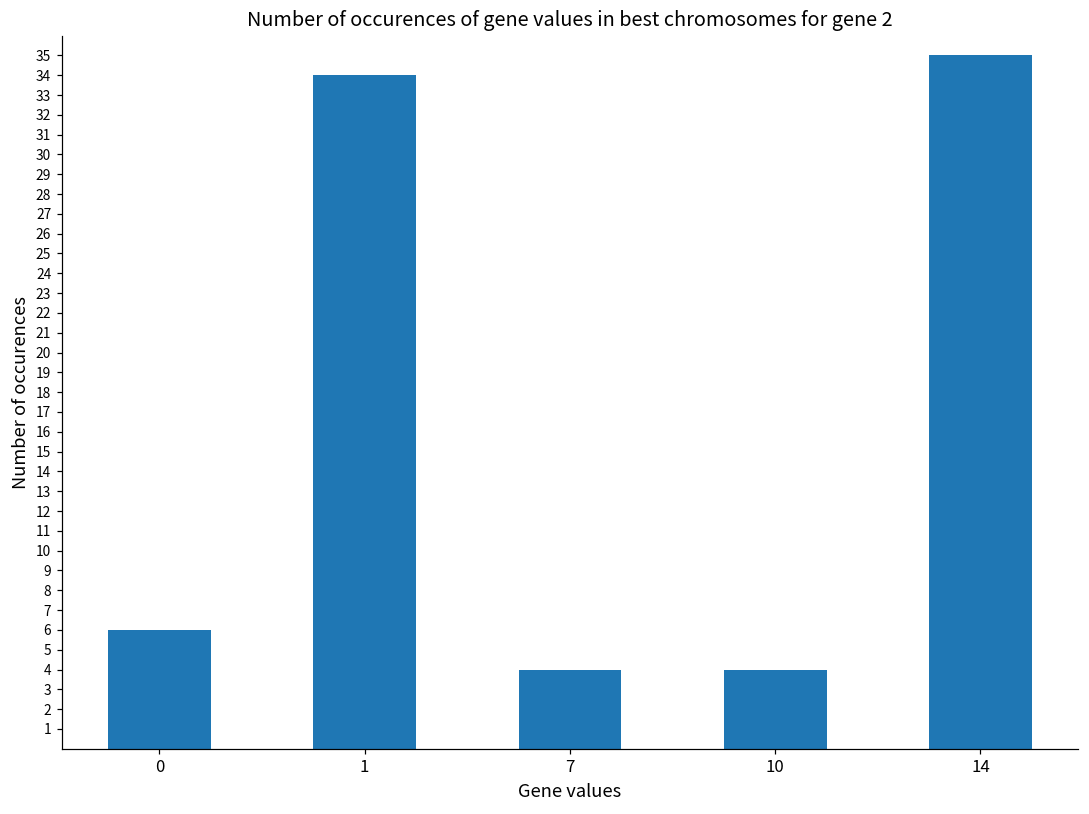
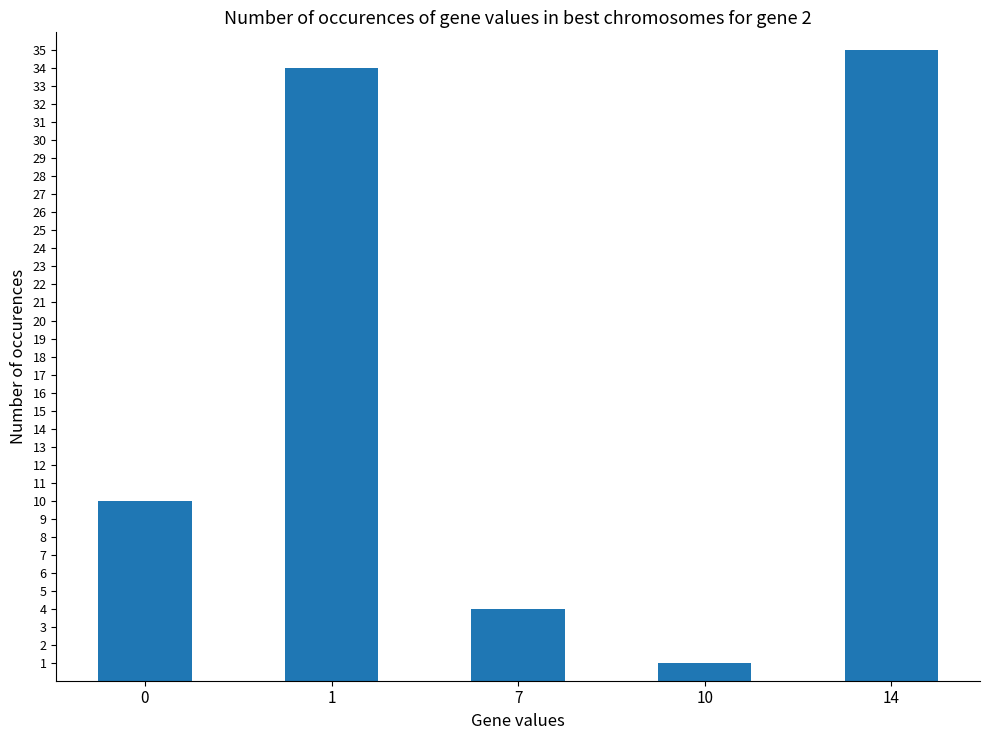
0: 6 -> 10
10: 4 -> 1
